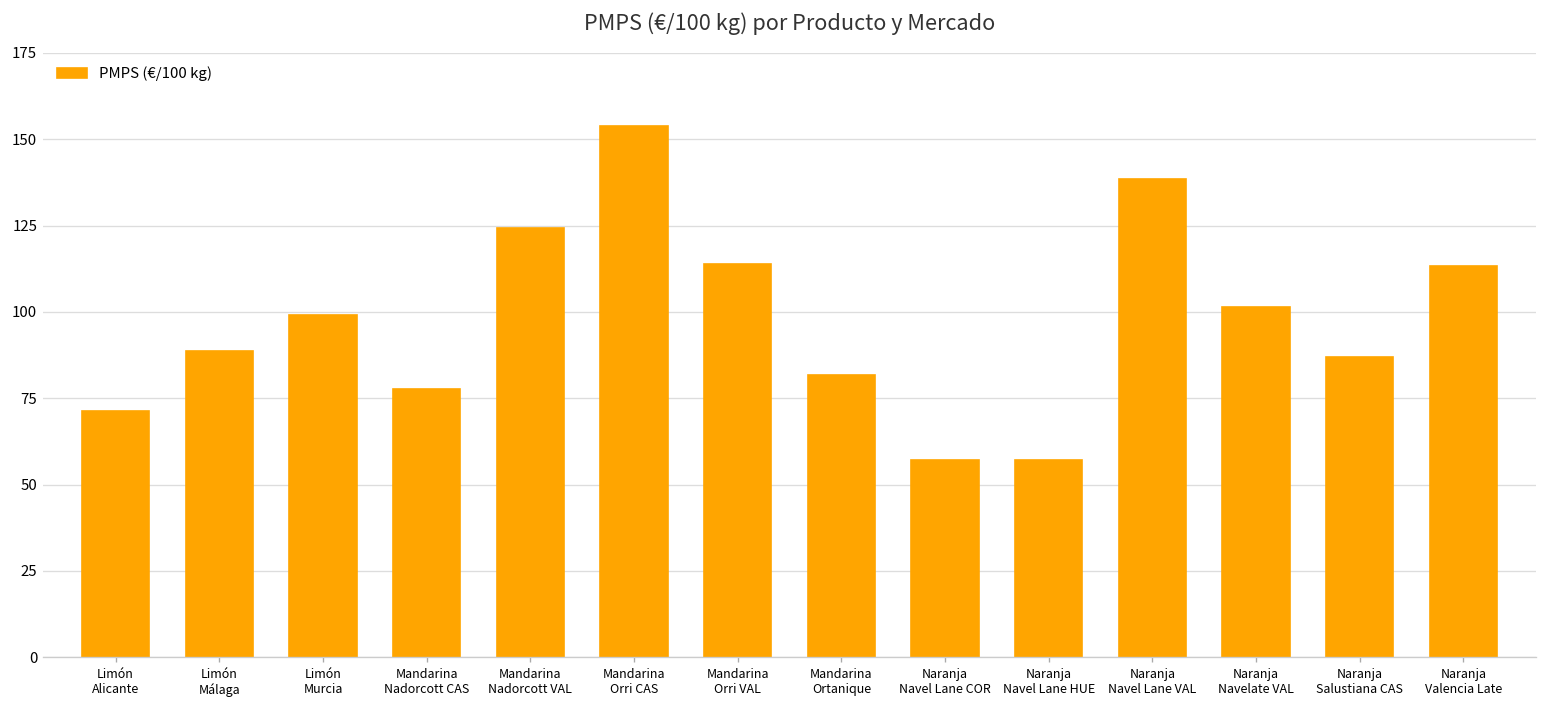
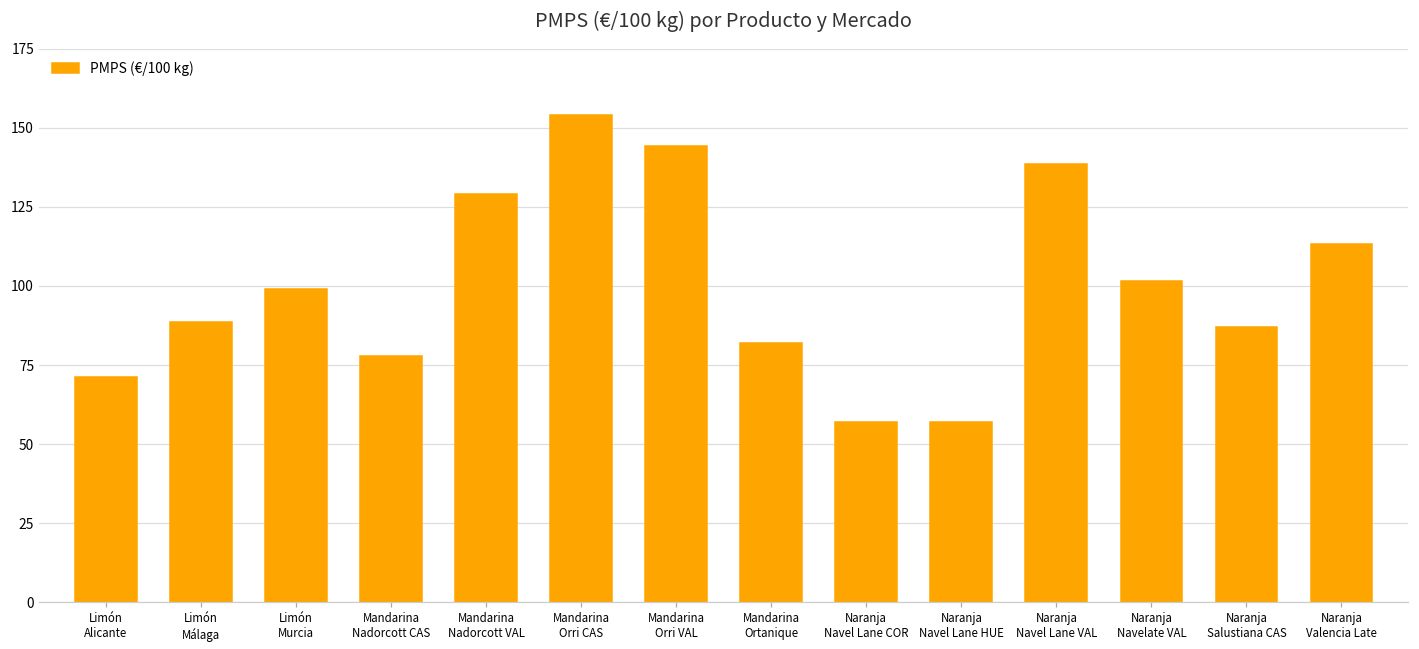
Mandarina Nadorcott VAL: 124 -> 129
Mandarina Orri VAL: 114 -> 144
